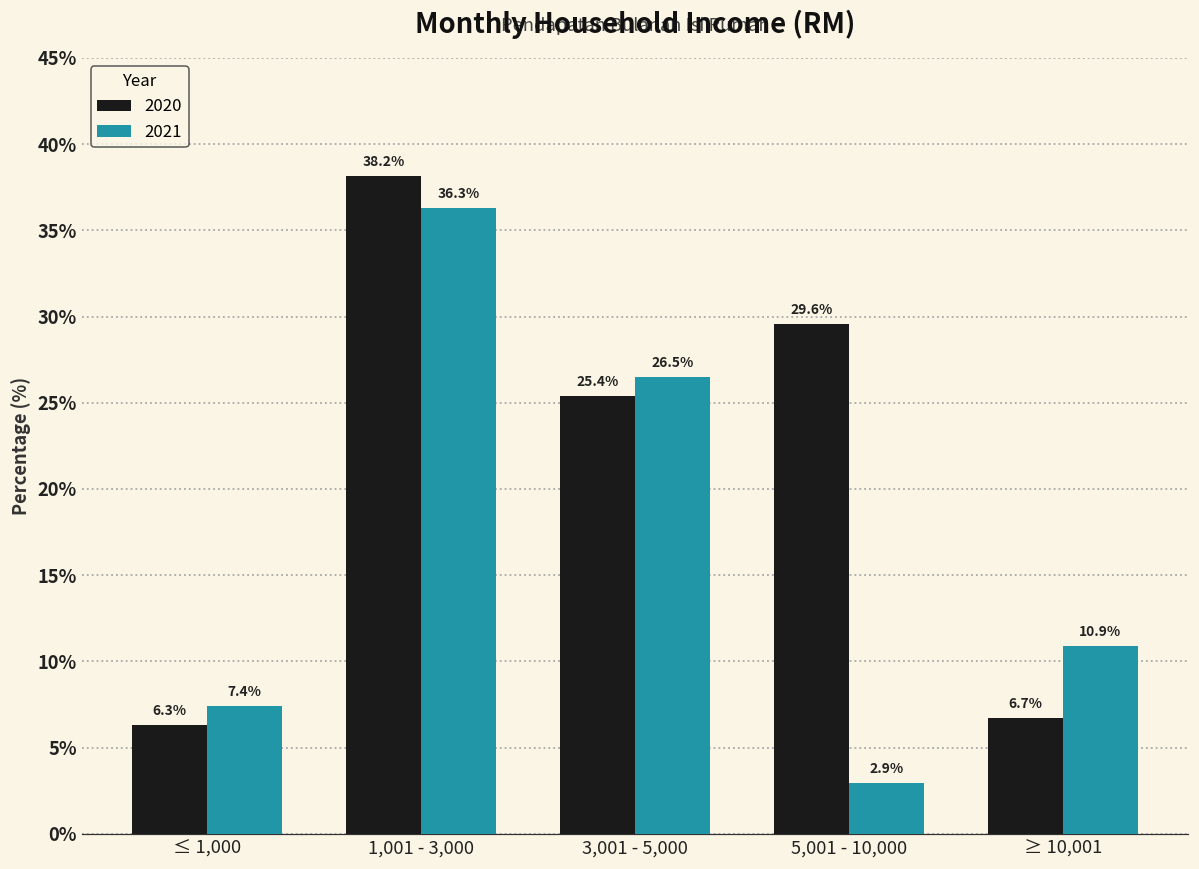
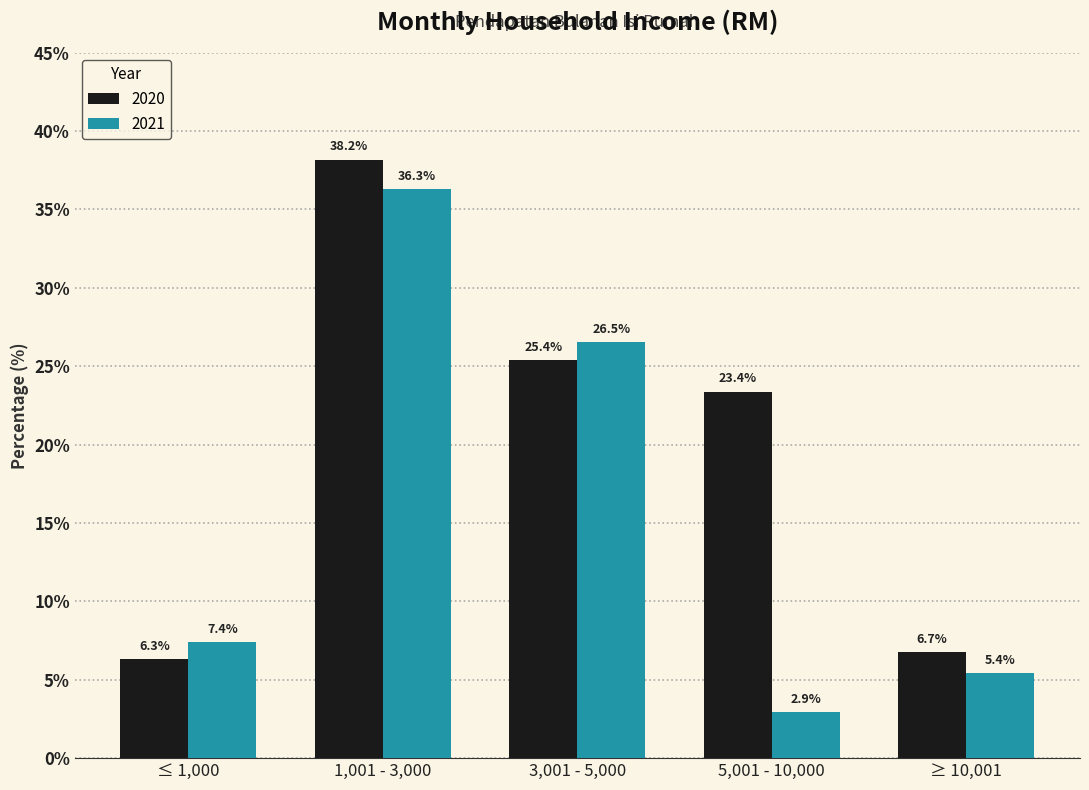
2020, 5,001 - 10,000: 29.6% -> 23.4%
2021, ≥ 10,001: 10.9% -> 5.4%
